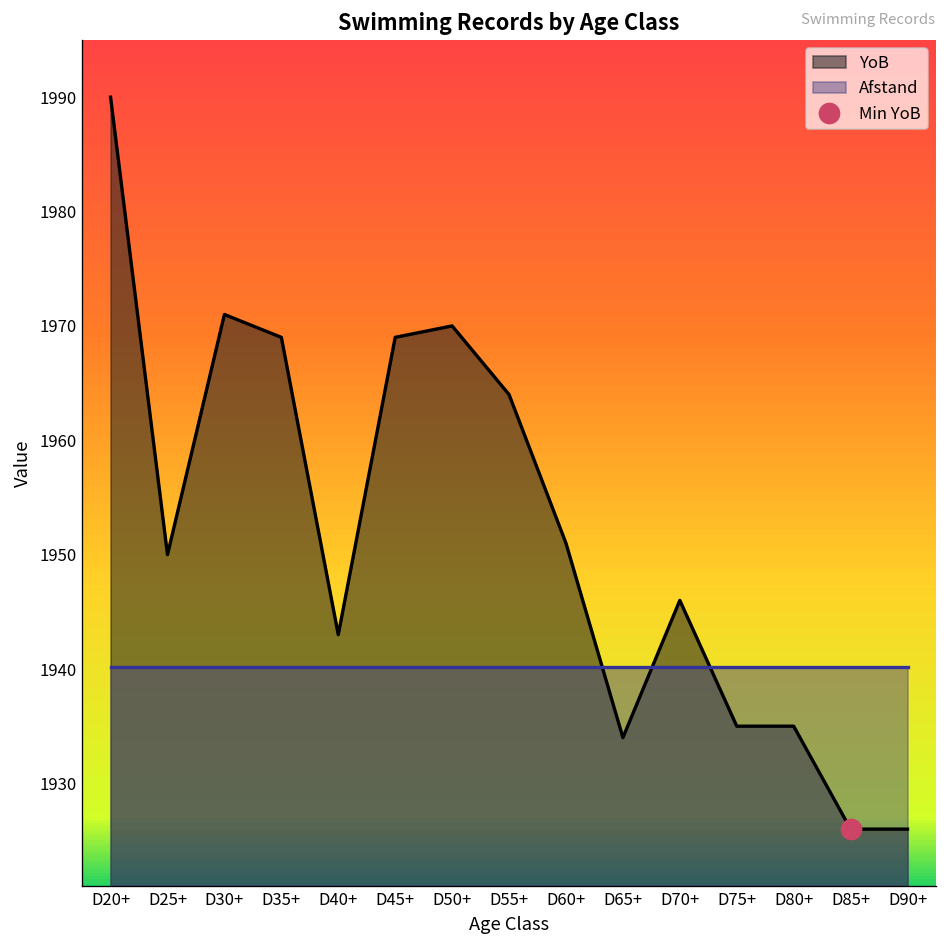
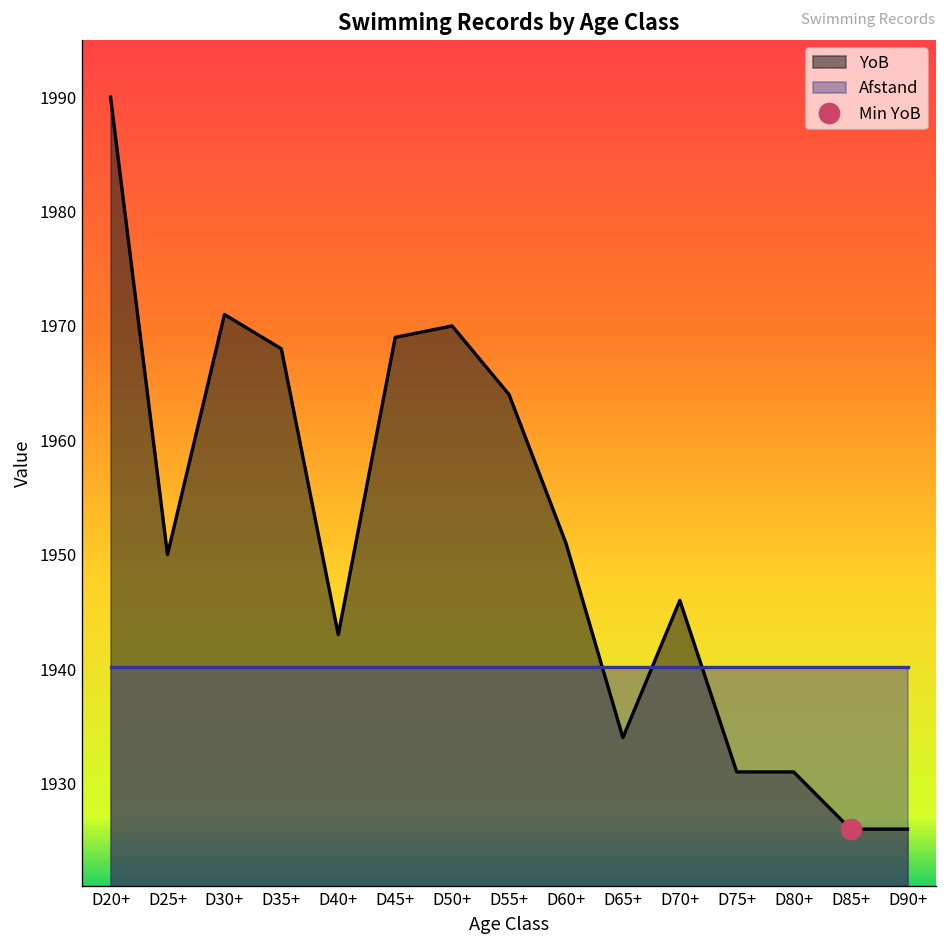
YoB, D35+: 1969 -> 1968
YoB, D75+: 1935 -> 1931
YoB, D80+: 1935 -> 1931
